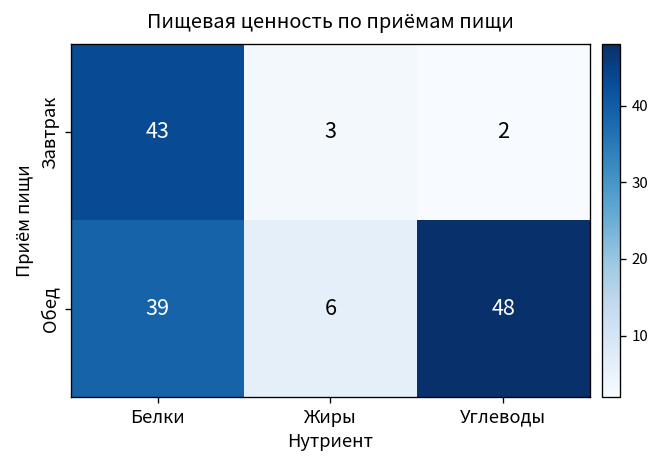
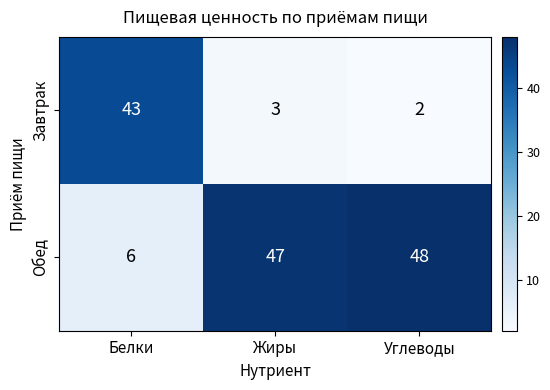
Обед, Белки: 39 -> 6
Обед, Жиры: 6 -> 47
